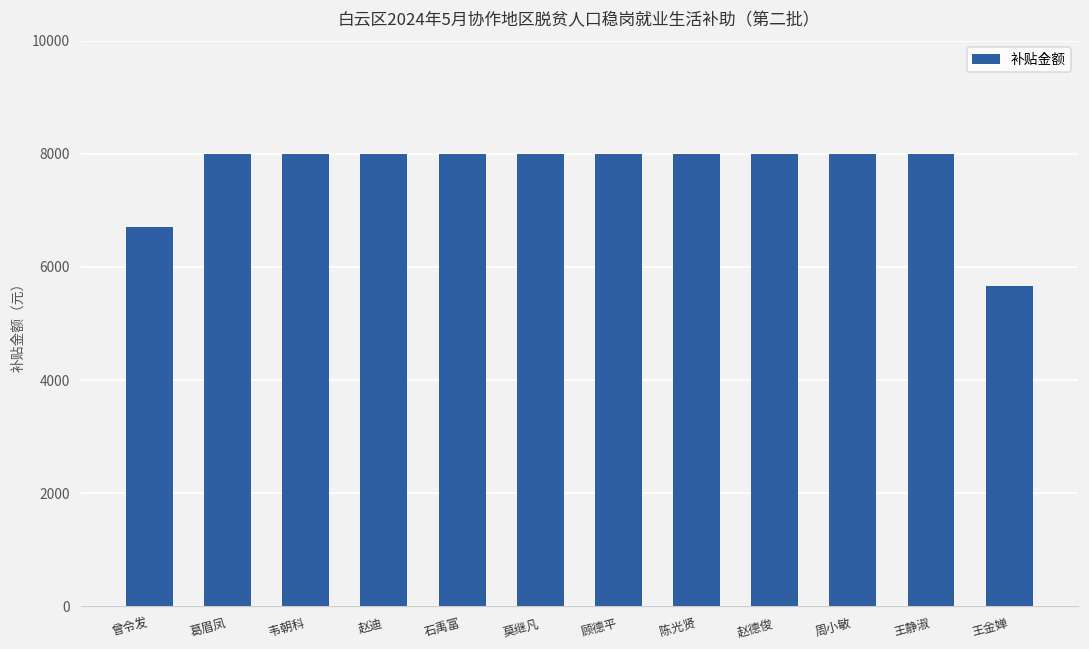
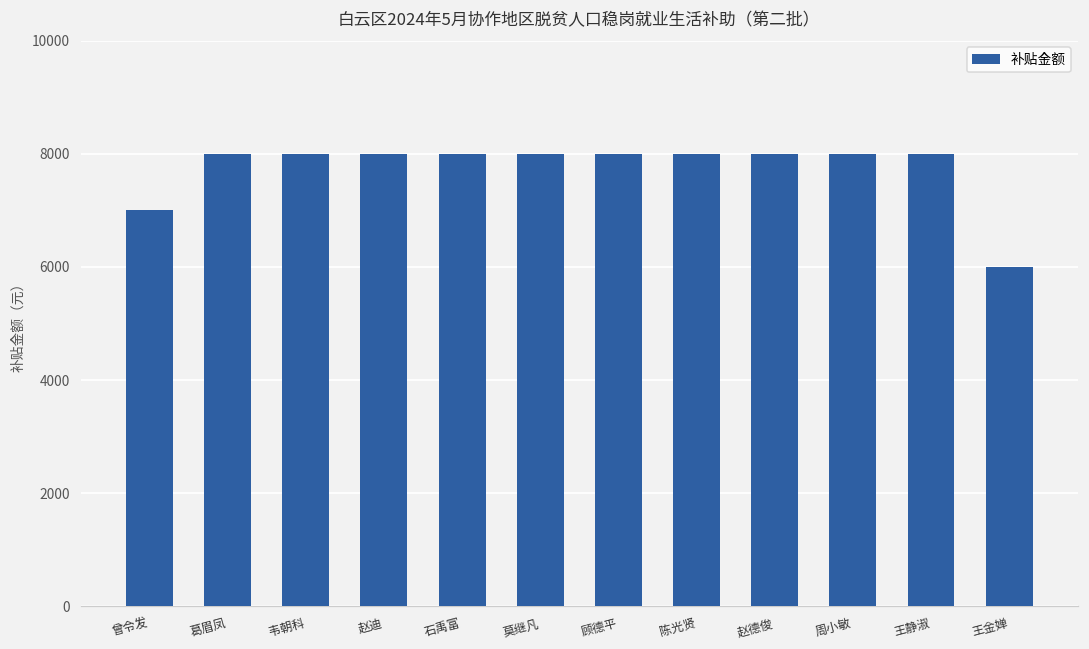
曾令发: 6700 -> 7000
王金婵: 5700 -> 6000
